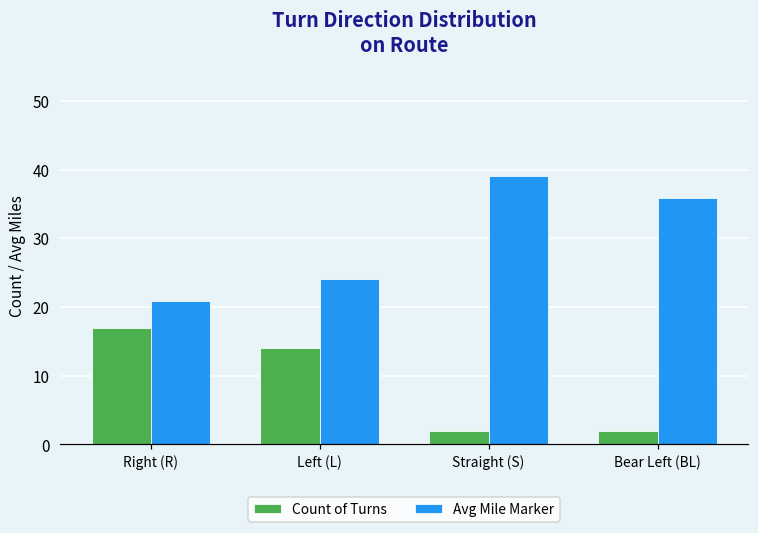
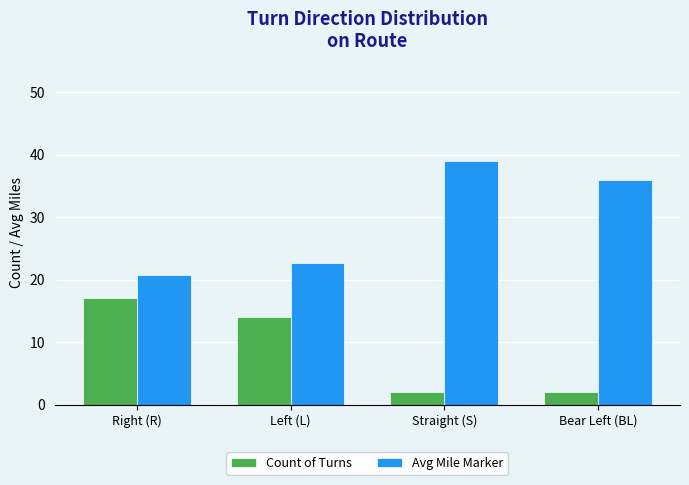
Avg Mile Marker, Left (L): 24 -> 23
